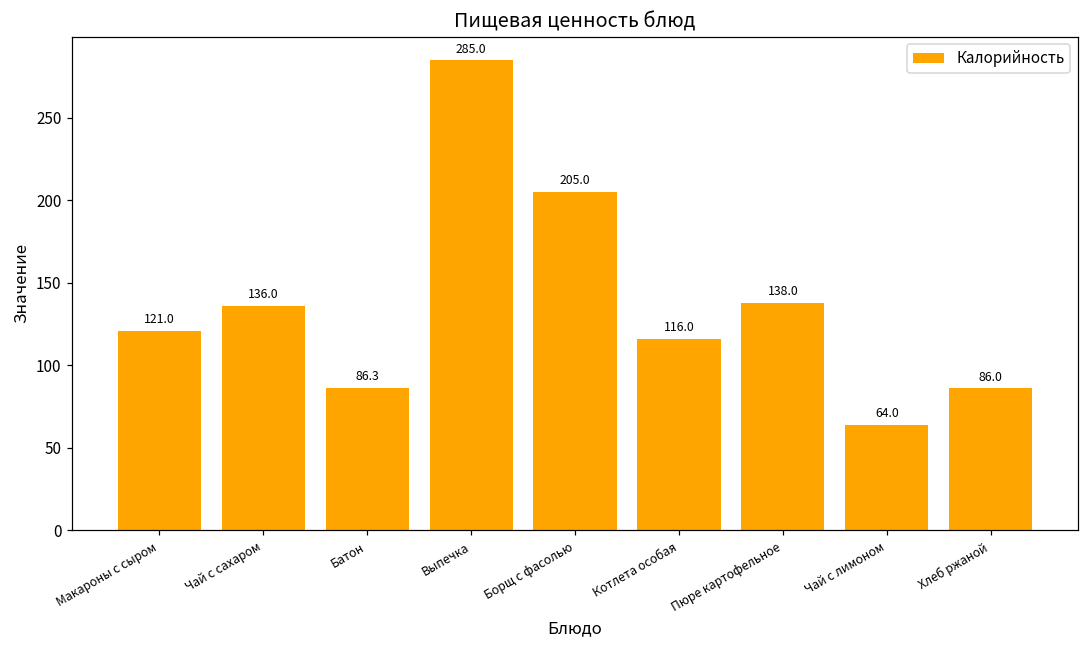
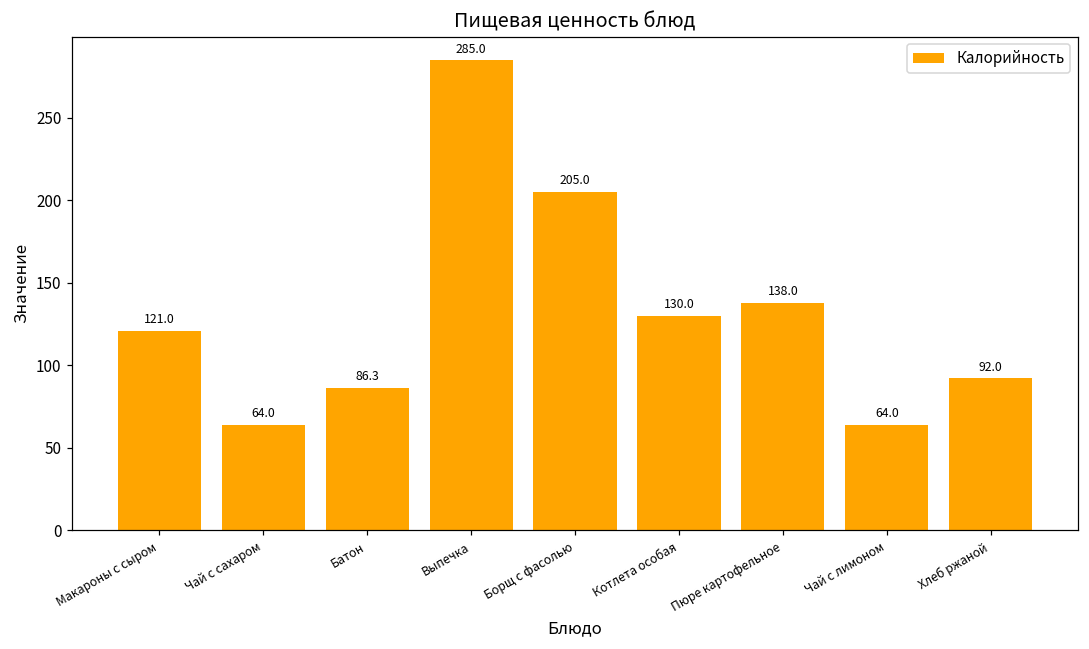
Чай с сахаром: 136.0 -> 64.0
Котлета особая: 116.0 -> 130.0
Хлеб ржаной: 86.0 -> 92.0
